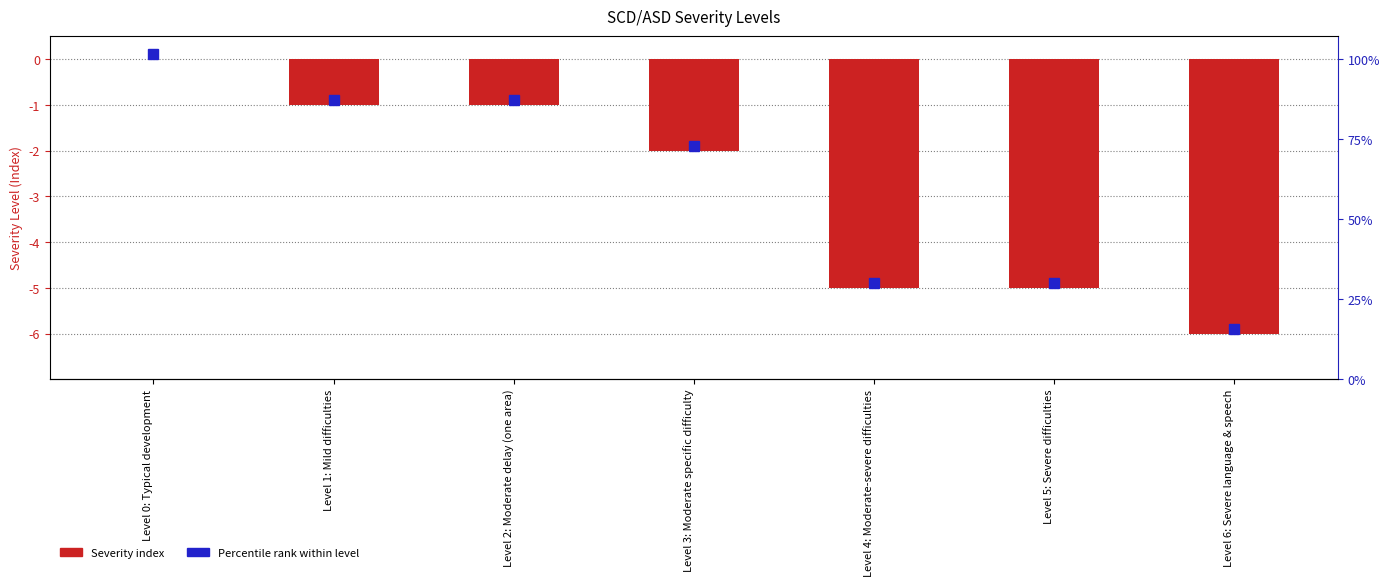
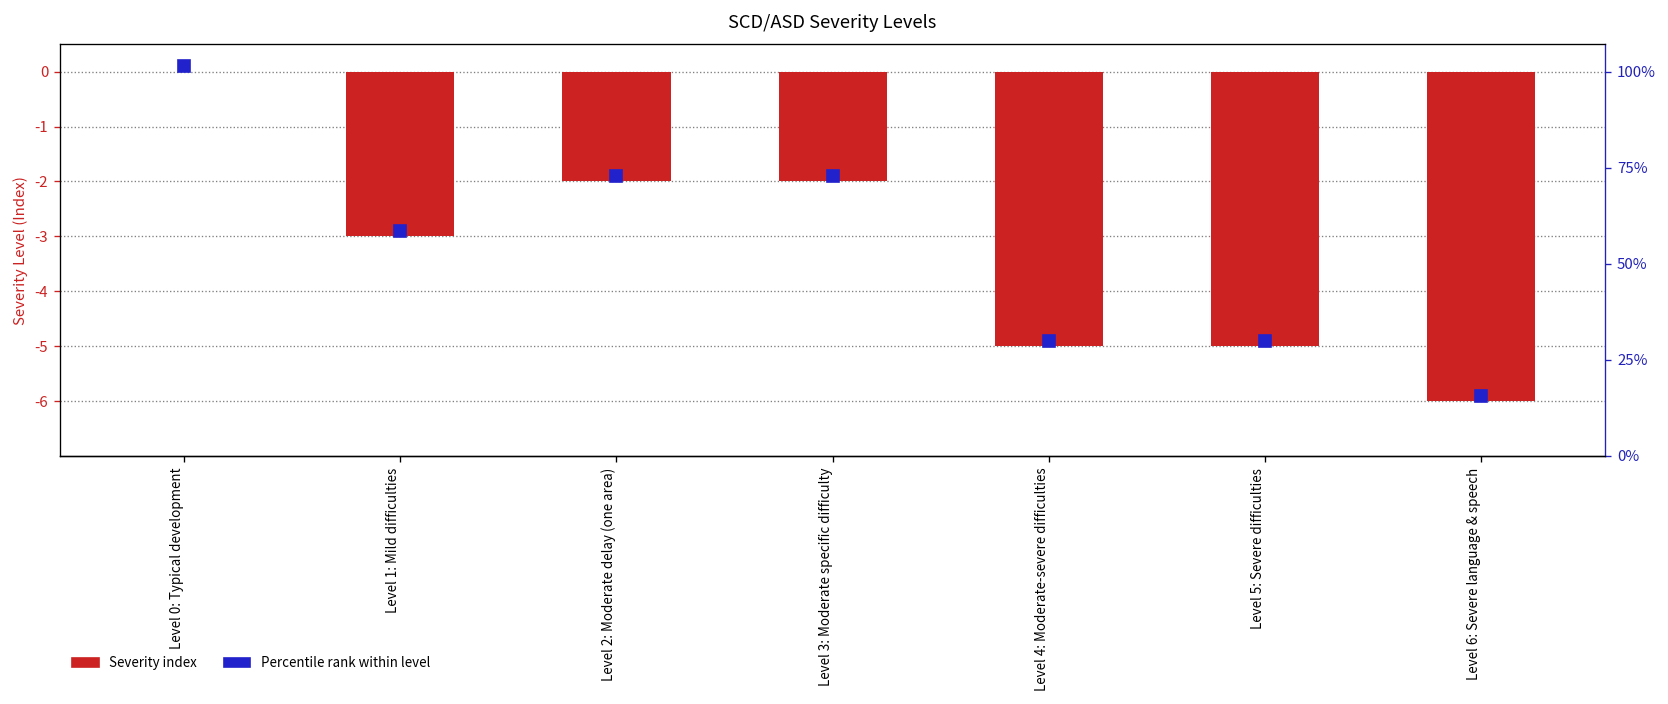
Severity index, Level 1: Mild difficulties: -1.0 -> -3.0
Severity index, Level 2: Moderate delay (one area): -1.0 -> -2.0
